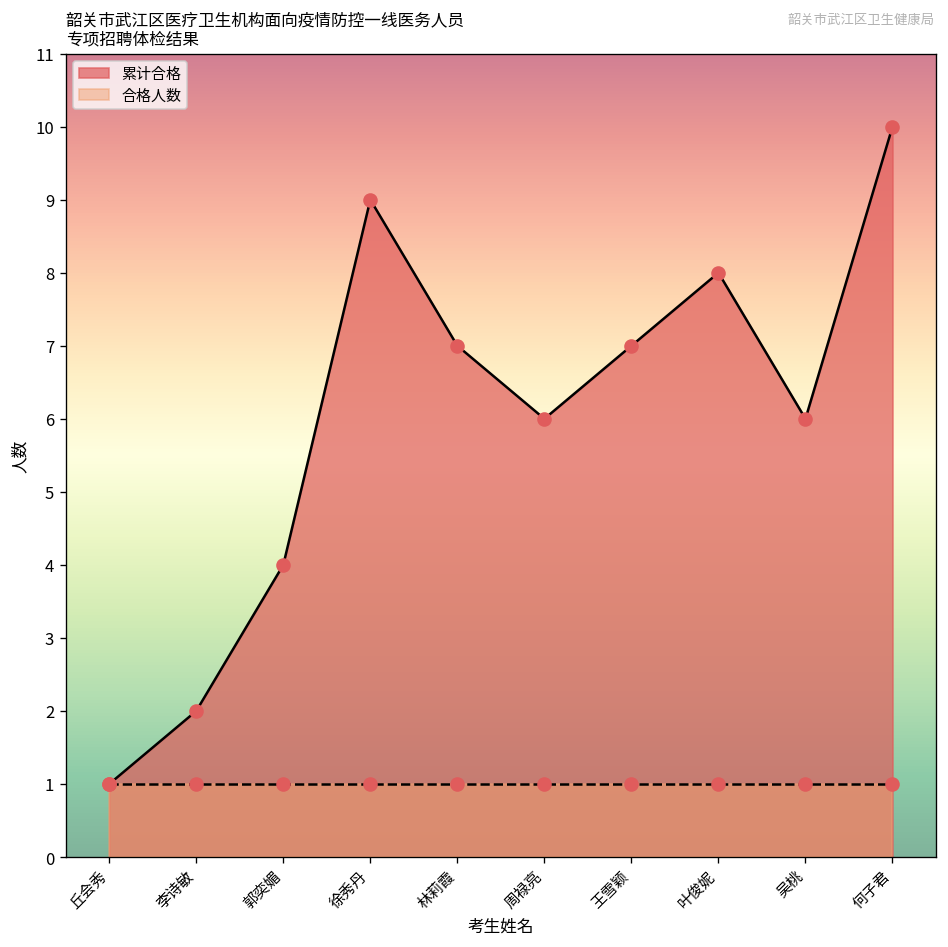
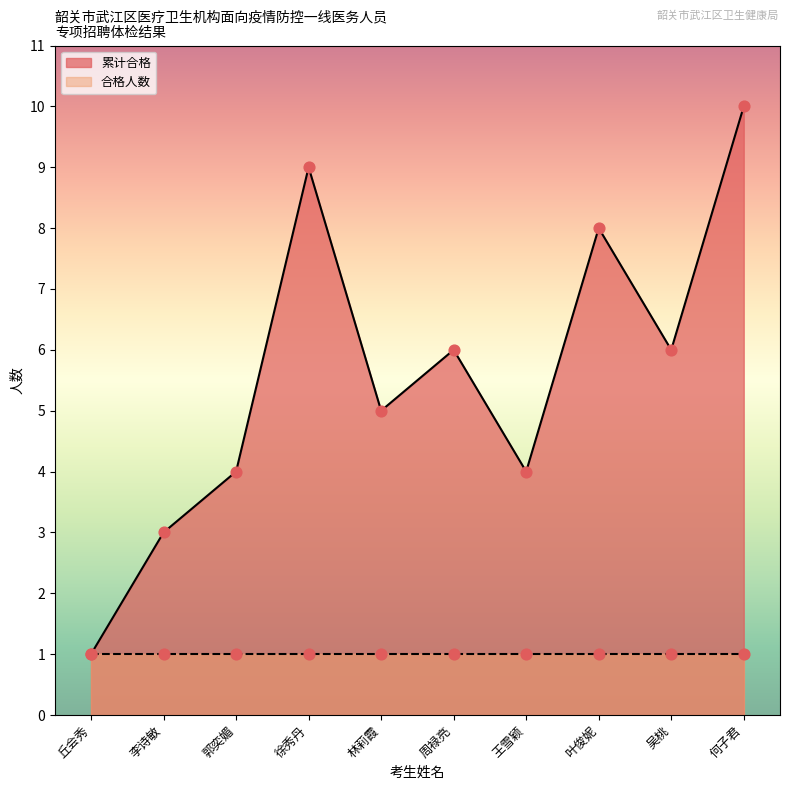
累计合格, 李诗敏: 2 -> 3
累计合格, 林莉霞: 7 -> 5
累计合格, 王雪颖: 7 -> 4
